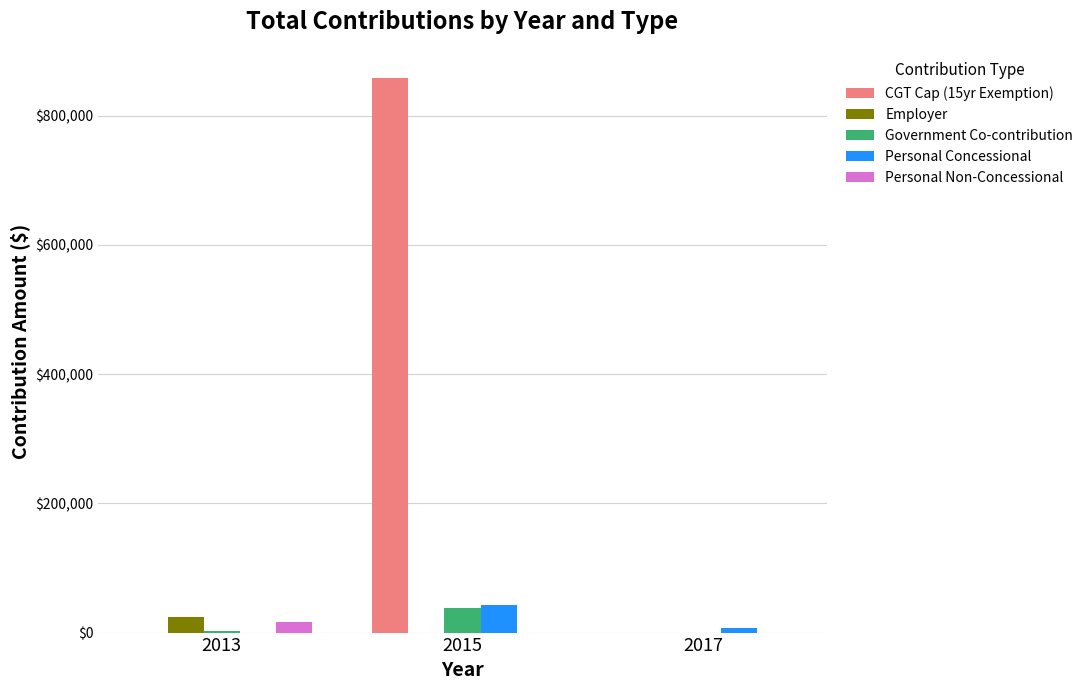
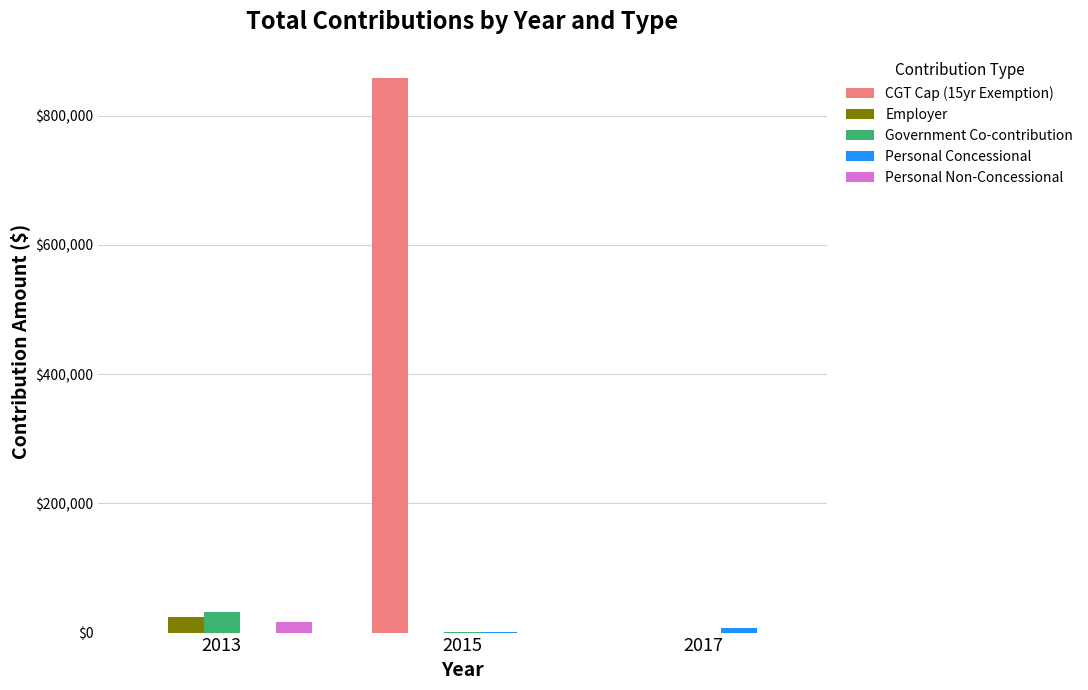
Government Co-contribution, 2013: $0 -> $30,000
Government Co-contribution, 2015: $40,000 -> $0
Personal Concessional, 2015: $40,000 -> $0
